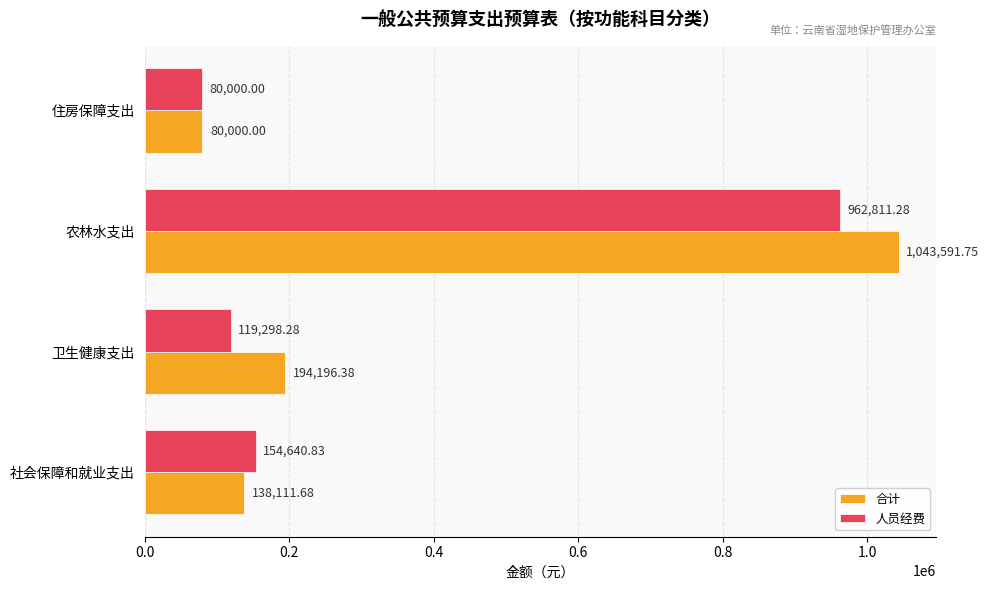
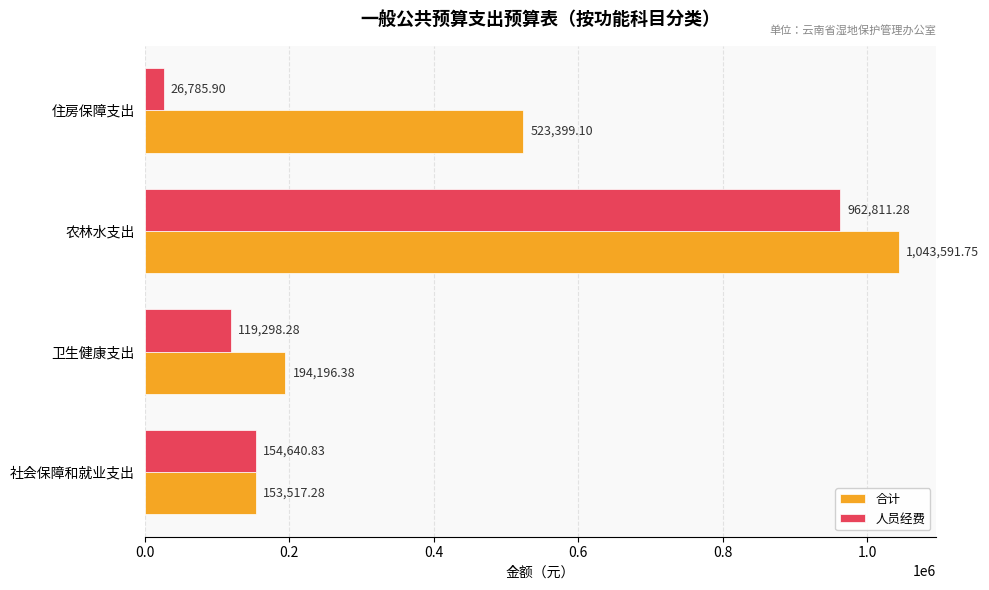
人员经费, 住房保障支出: 80,000.00 -> 26,785.90
合计, 住房保障支出: 80,000.00 -> 523,399.10
合计, 社会保障和就业支出: 138,111.68 -> 153,517.28
